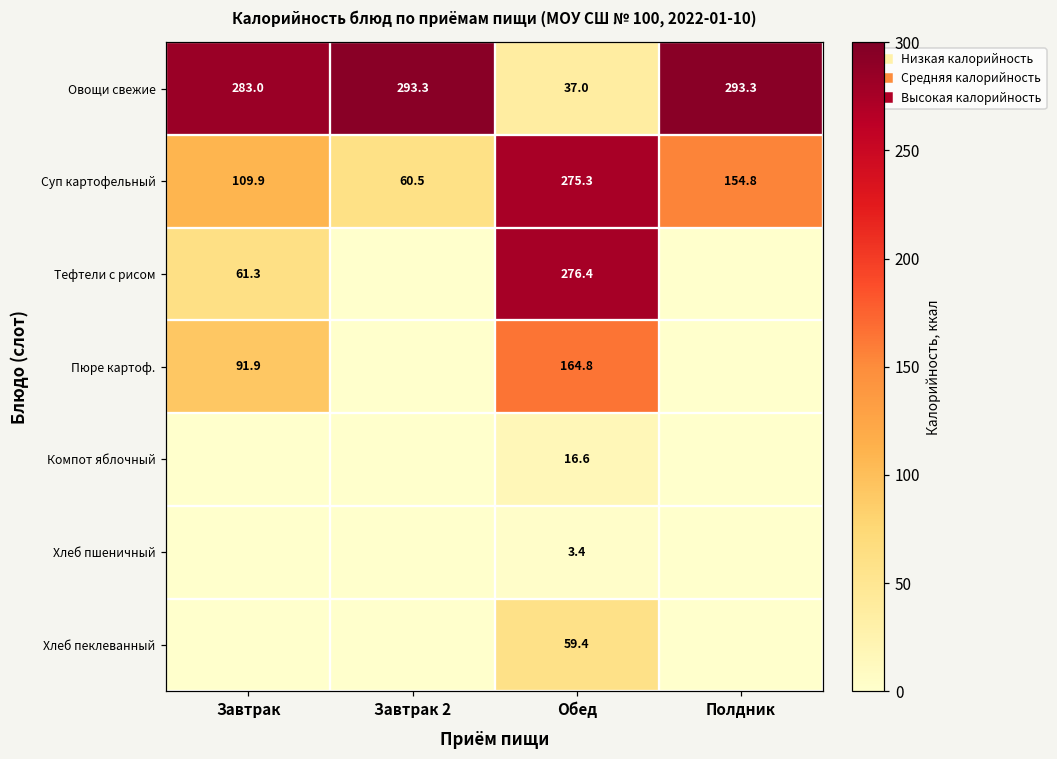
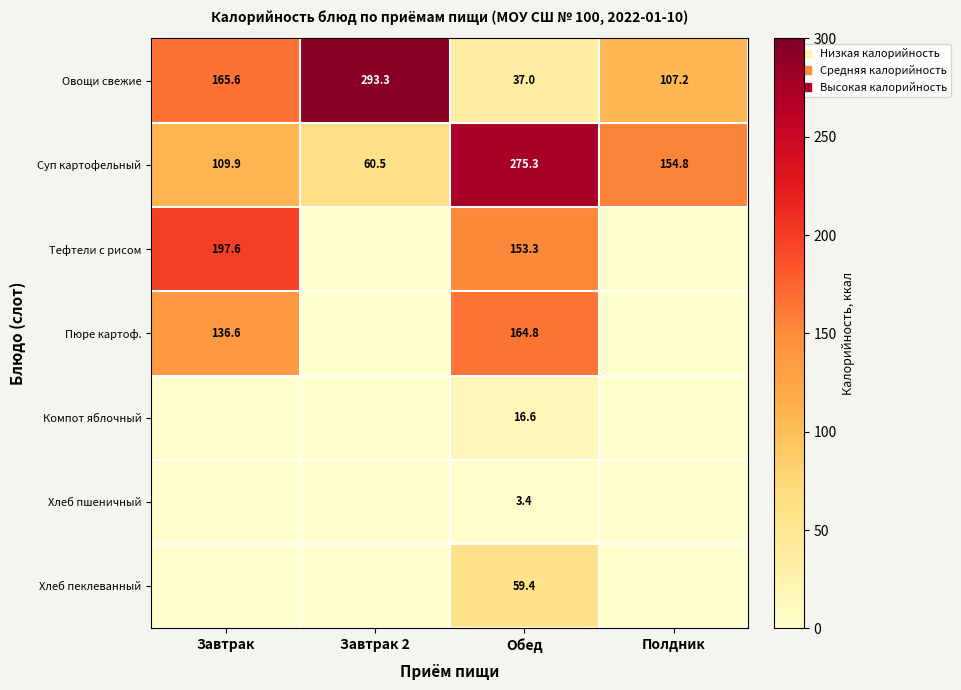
Овощи свежие, Завтрак: 283.0 -> 165.6
Овощи свежие, Полдник: 293.3 -> 107.2
Тефтели с рисом, Завтрак: 61.3 -> 197.6
Тефтели с рисом, Обед: 276.4 -> 153.3
Пюре картоф., Завтрак: 91.9 -> 136.6
